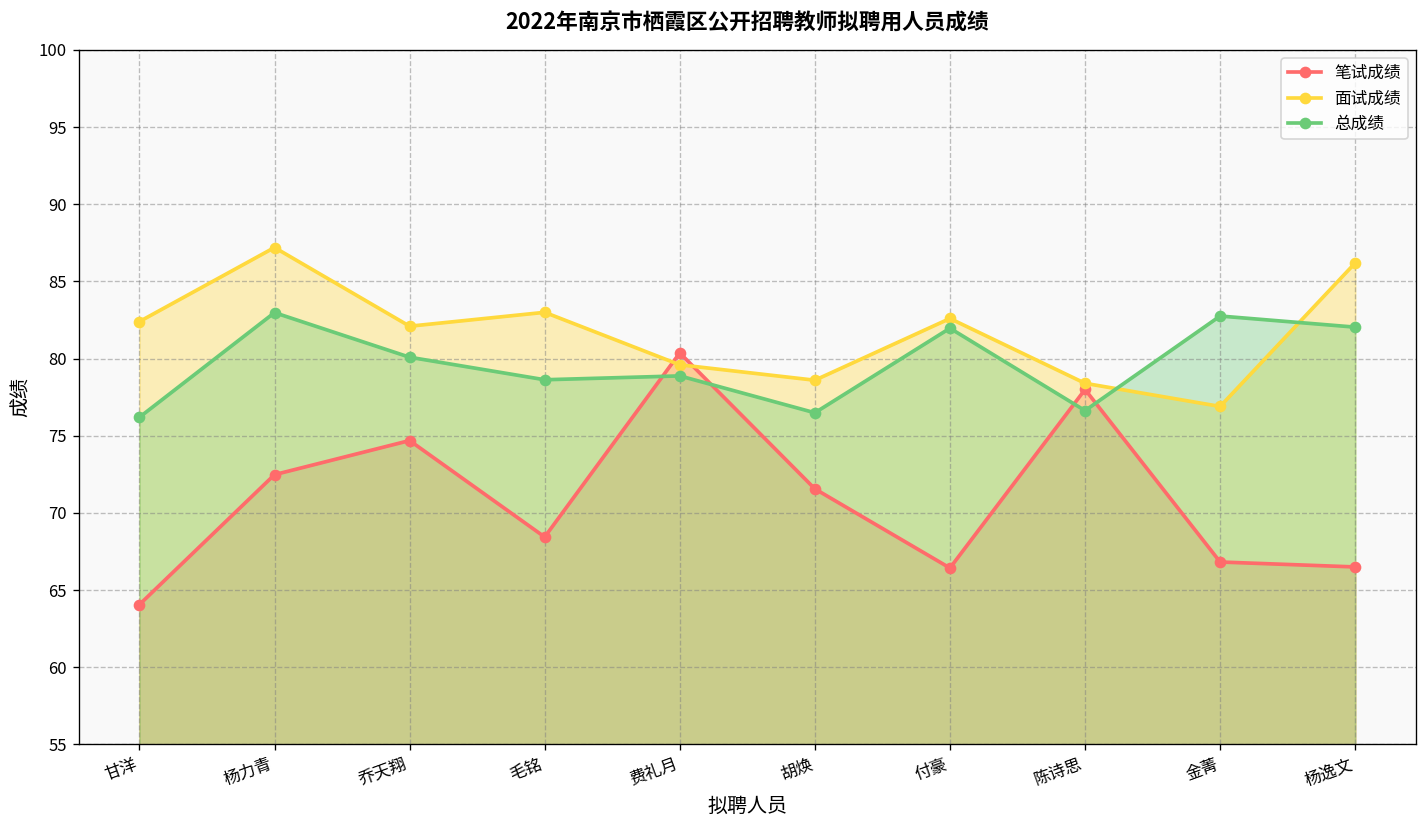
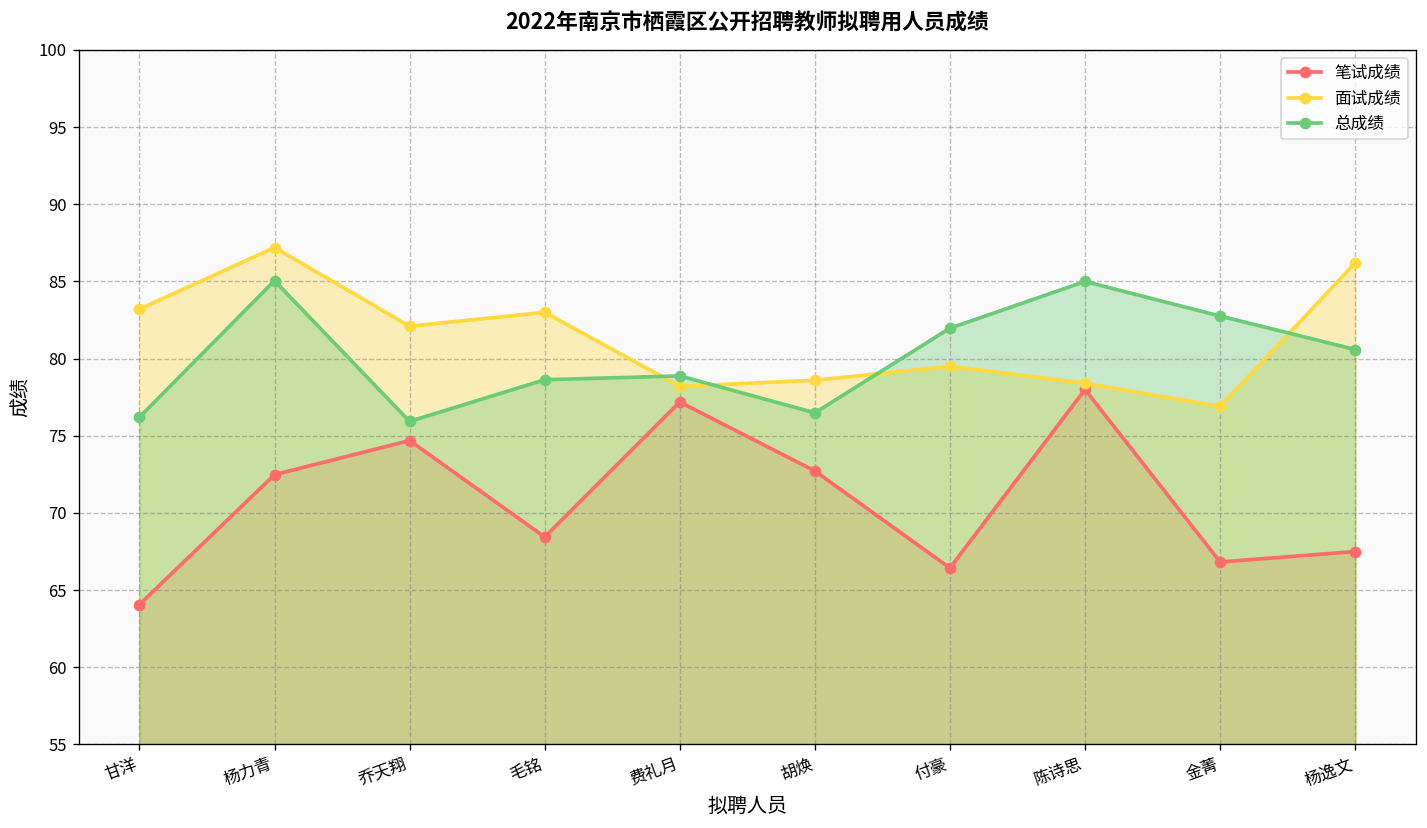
面试成绩, 甘洋: 82.4 -> 83.2
总成绩, 杨力青: 83.0 -> 85.1
总成绩, 乔天翔: 80.1 -> 75.9
笔试成绩, 费礼月: 80.4 -> 77.2
面试成绩, 费礼月: 79.6 -> 78.2
笔试成绩, 胡焕: 71.6 -> 72.7
面试成绩, 付豪: 82.6 -> 79.5
总成绩, 陈诗思: 76.6 -> 85.0
笔试成绩, 杨逸文: 66.5 -> 67.5
总成绩, 杨逸文: 82.0 -> 80.6
